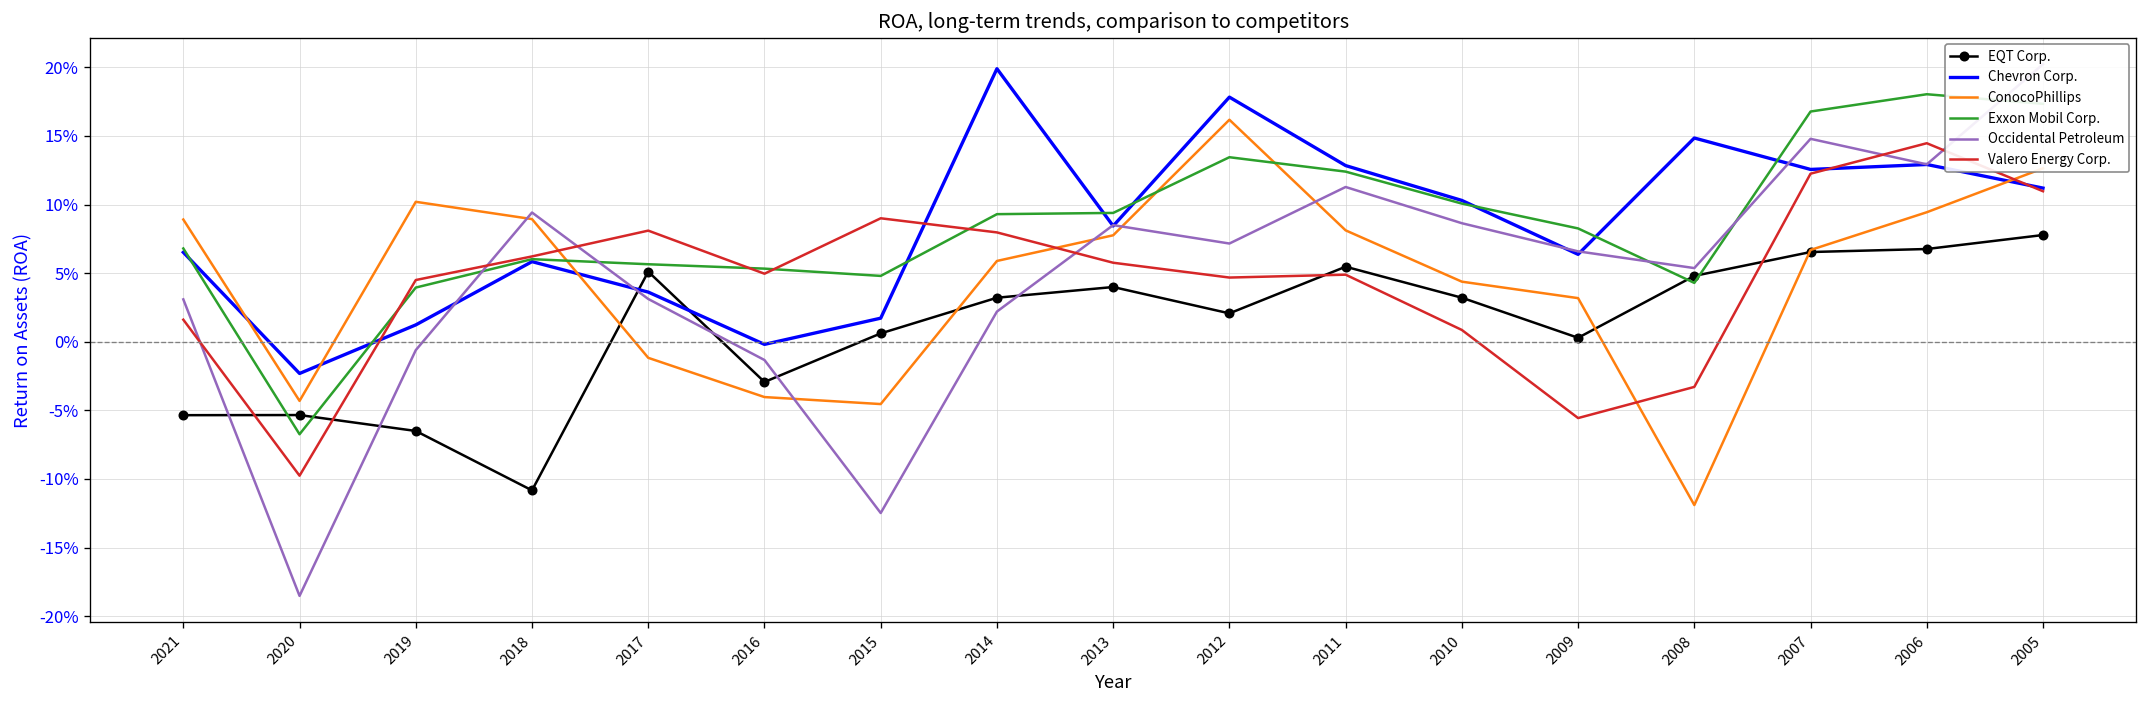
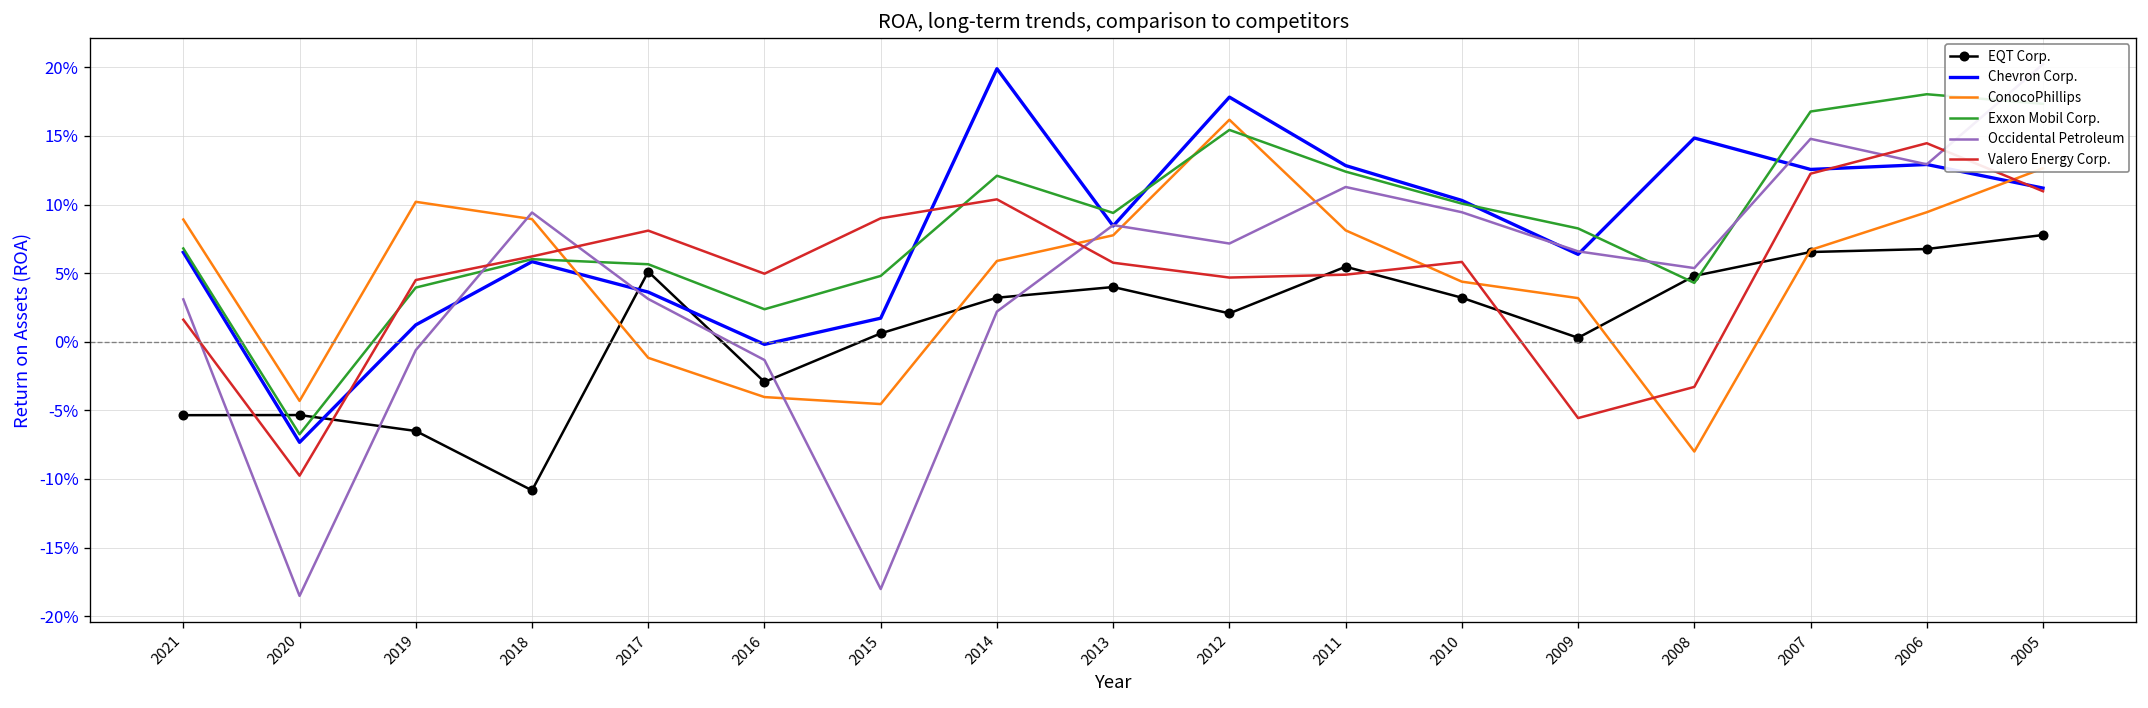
Chevron Corp., 2020: -2.3% -> -7.3%
Exxon Mobil Corp., 2016: 5.3% -> 2.4%
Occidental Petroleum, 2015: -12.5% -> -18.0%
Exxon Mobil Corp., 2014: 9.3% -> 12.1%
Valero Energy Corp., 2014: 8.0% -> 10.4%
Exxon Mobil Corp., 2012: 13.5% -> 15.4%
Occidental Petroleum, 2010: 8.6% -> 9.4%
Valero Energy Corp., 2010: 0.9% -> 5.8%
ConocoPhillips, 2008: -11.9% -> -8.0%
